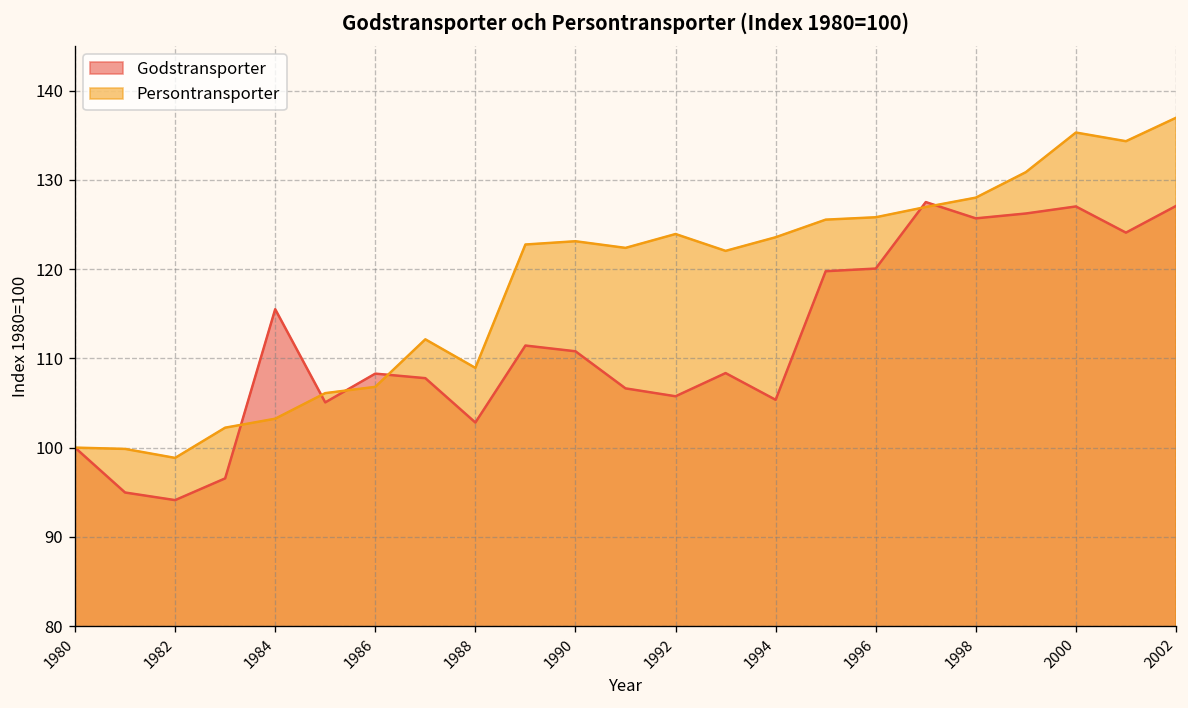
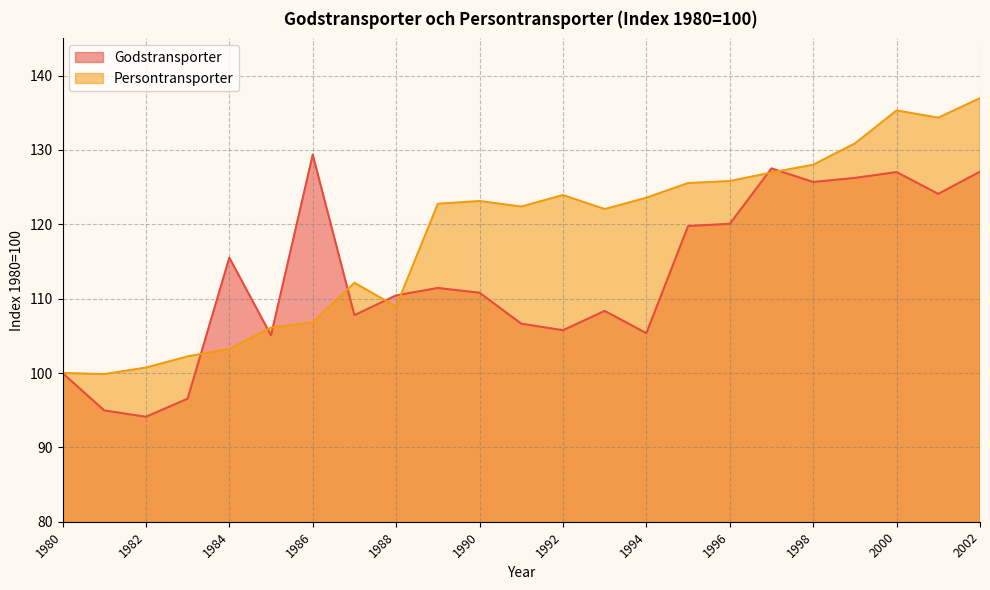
Persontransporter, 1982: 99 -> 101
Godstransporter, 1986: 108 -> 129
Godstransporter, 1988: 103 -> 110
